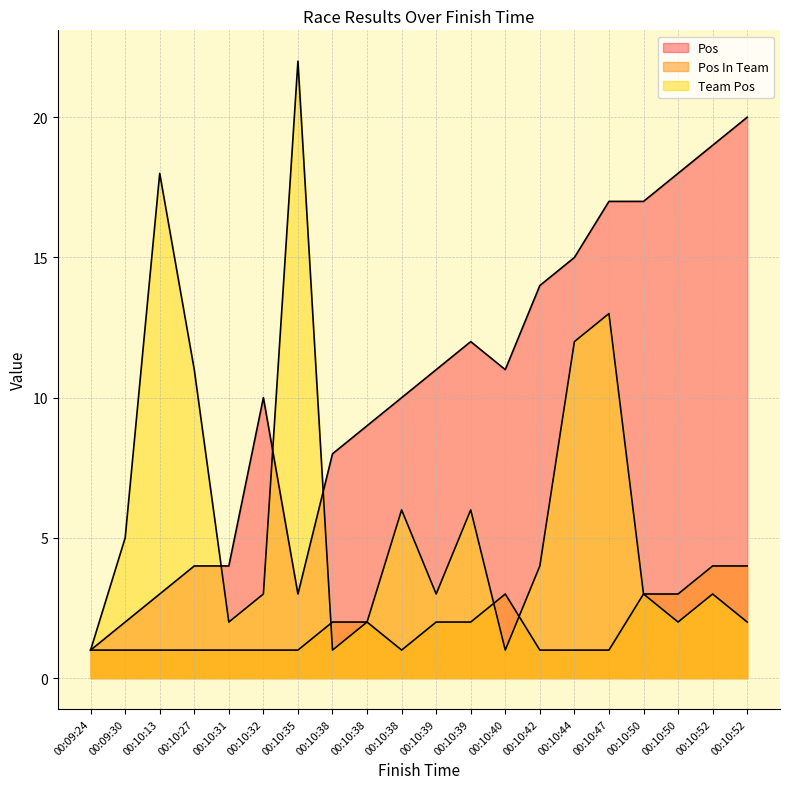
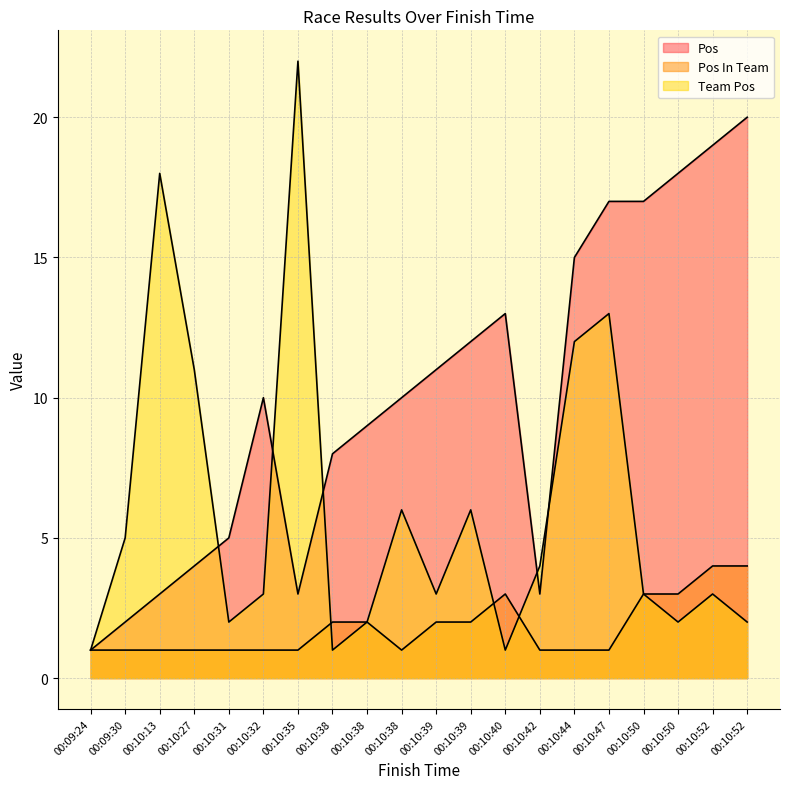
Pos, 00:10:31: 4 -> 5
Pos, 00:10:40: 11 -> 13
Pos, 00:10:42: 14 -> 3
